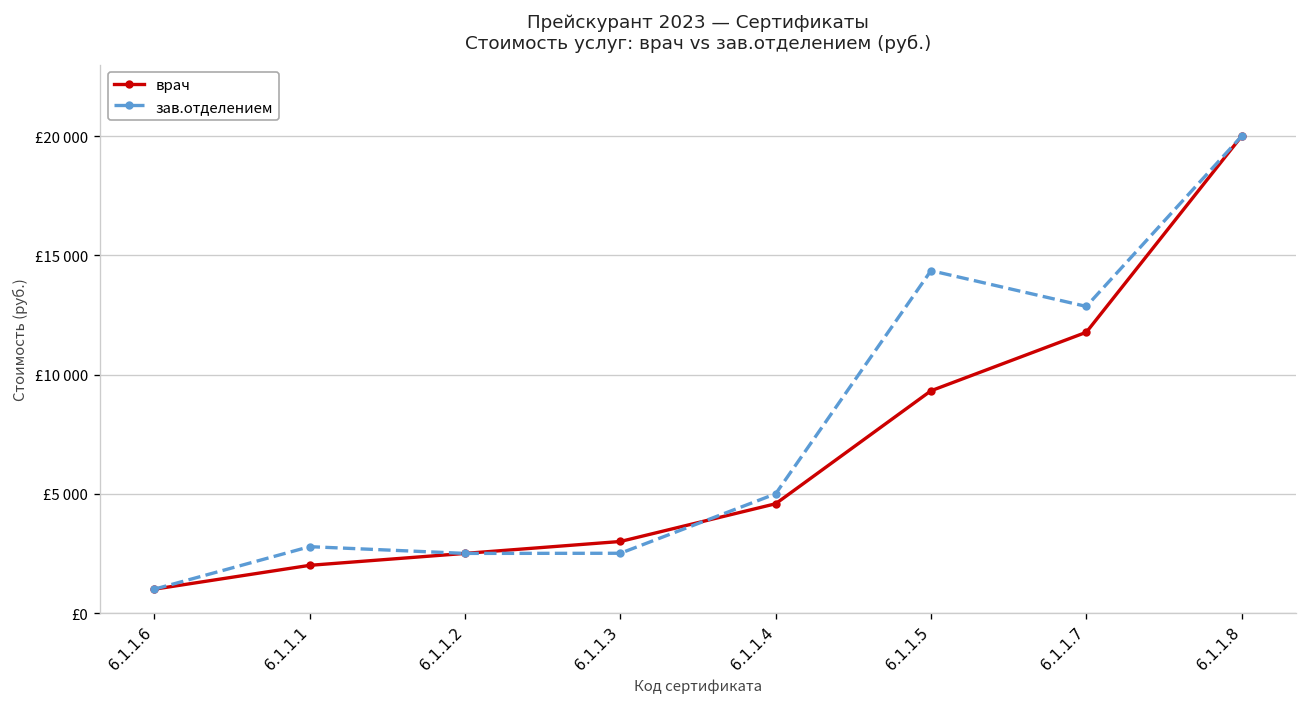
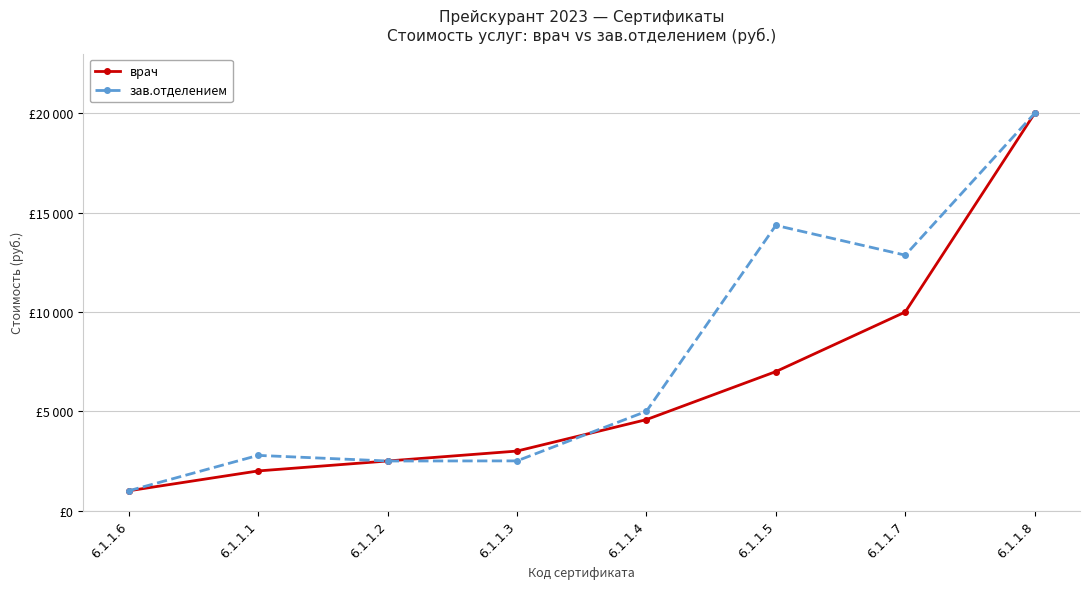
врач, 6.1.1.5: £9300 -> £7000
врач, 6.1.1.7: £11800 -> £10000
